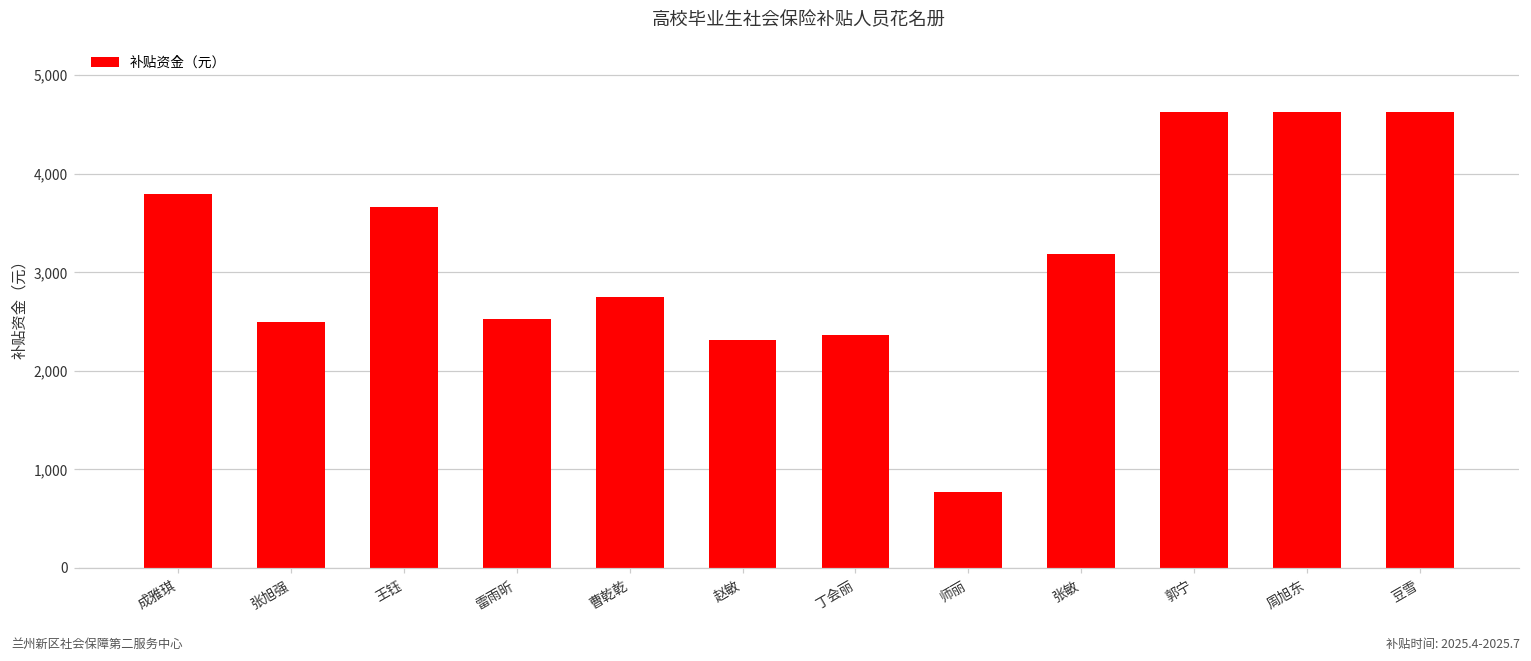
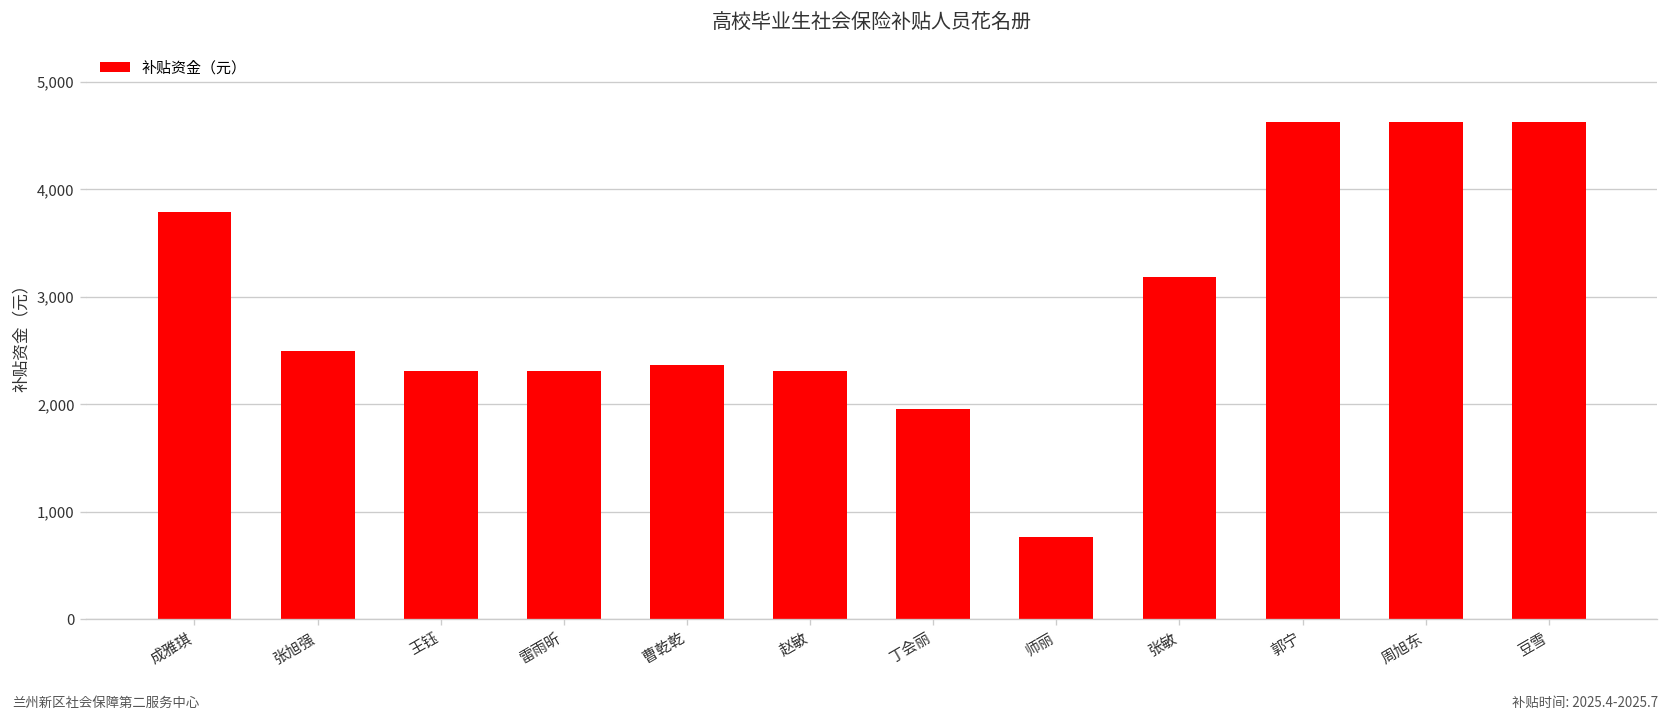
王钰: 3,700 -> 2,300
雷雨昕: 2,500 -> 2,300
曹乾乾: 2,700 -> 2,400
丁会丽: 2,400 -> 2,000
